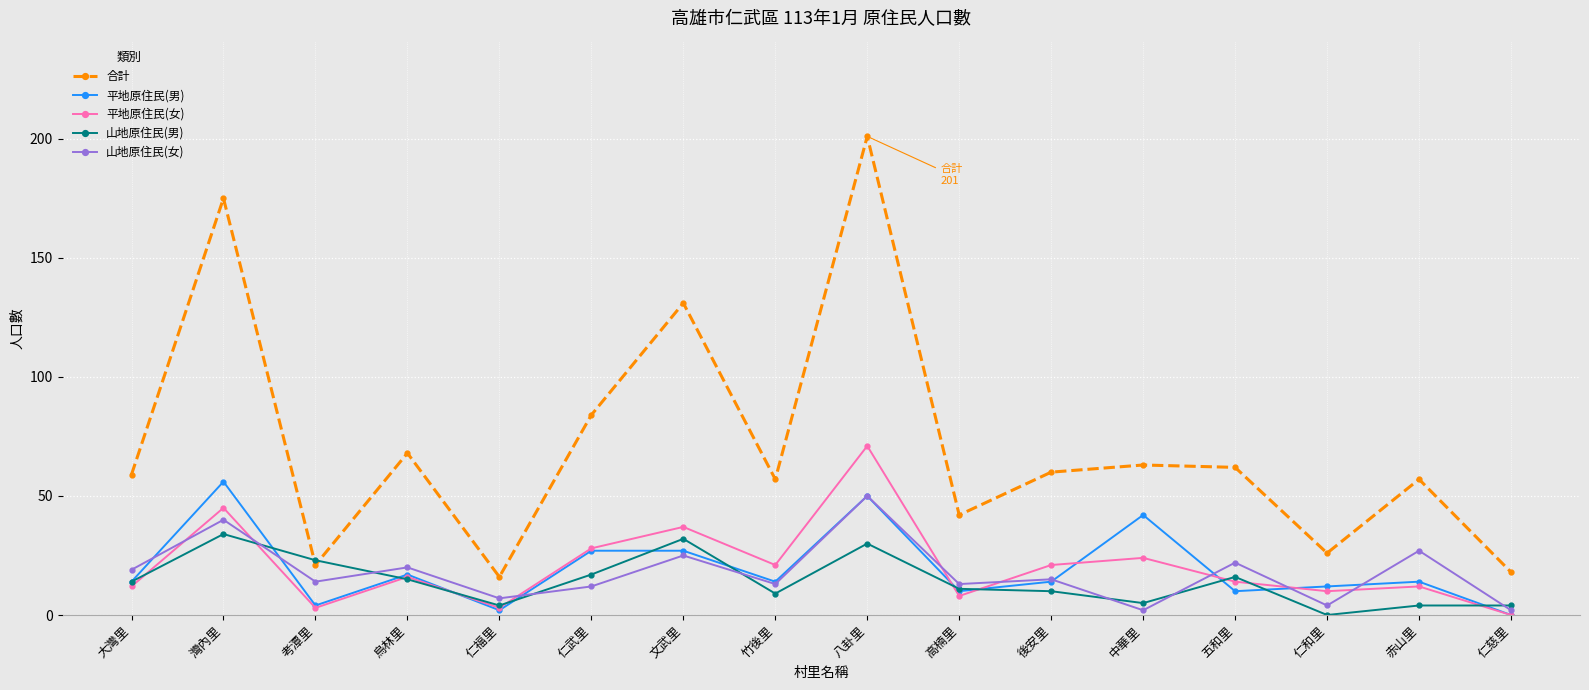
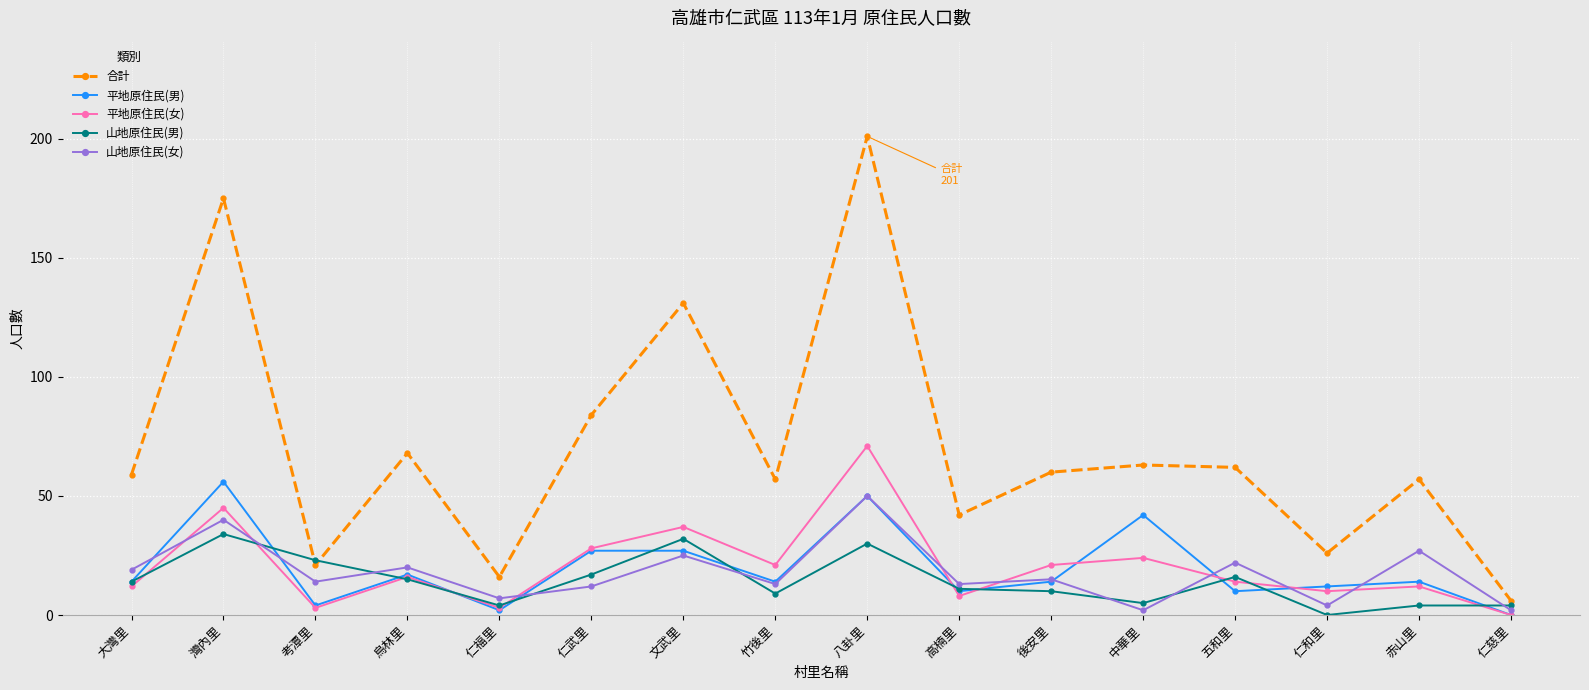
合計, 仁慈里: 18 -> 6
